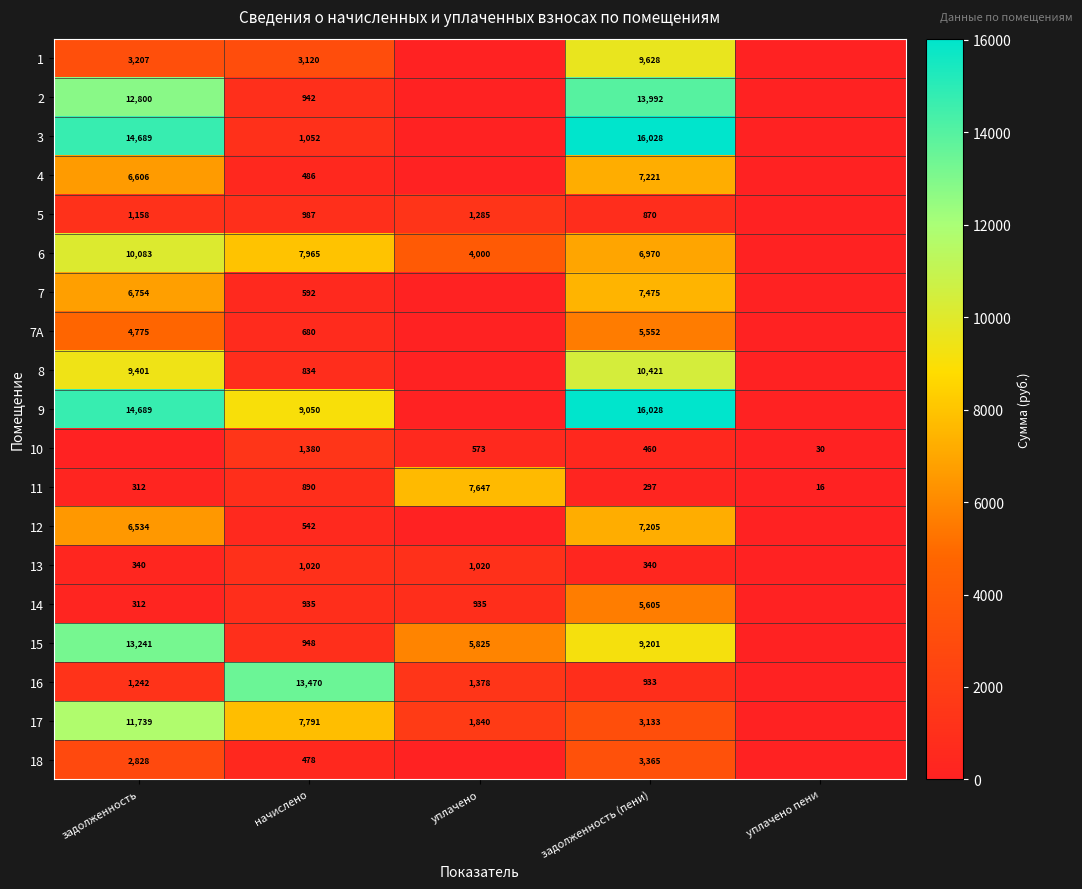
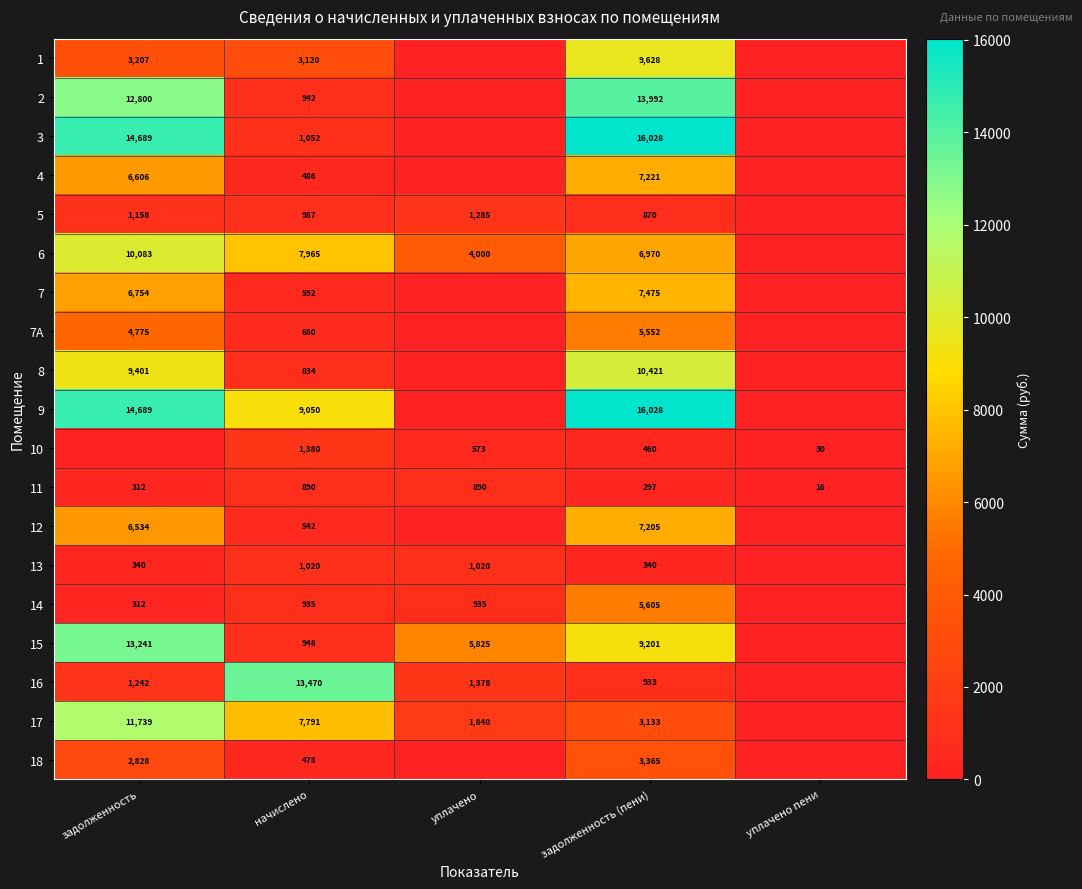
11, уплачено: 7,647 -> 890
